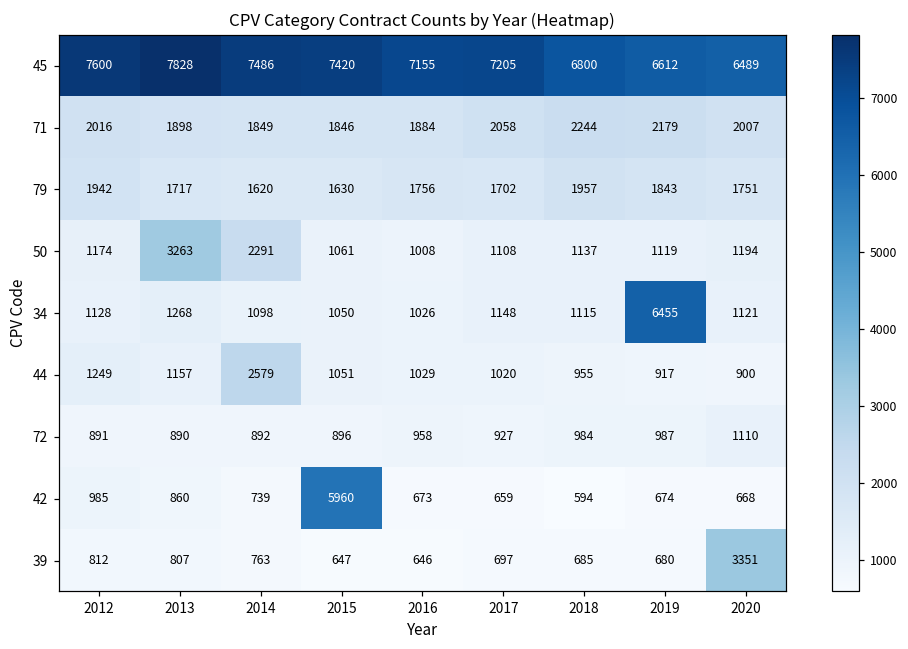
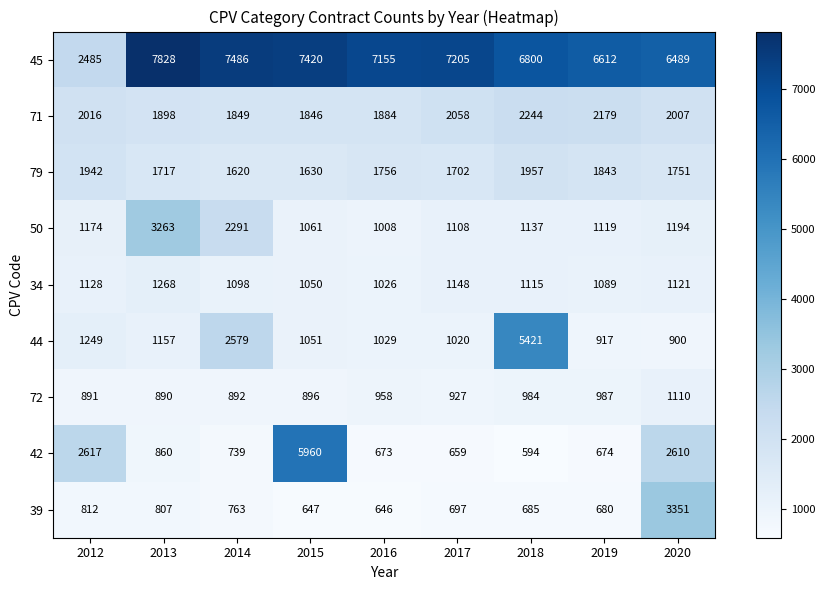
45, 2012: 7600 -> 2485
34, 2019: 6455 -> 1089
44, 2018: 955 -> 5421
42, 2012: 985 -> 2617
42, 2020: 668 -> 2610
